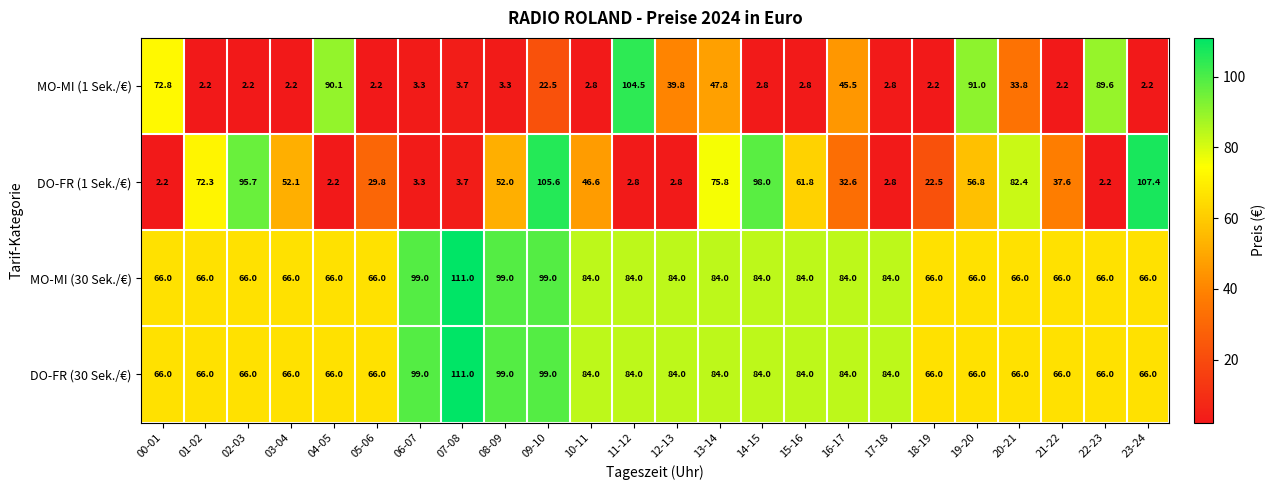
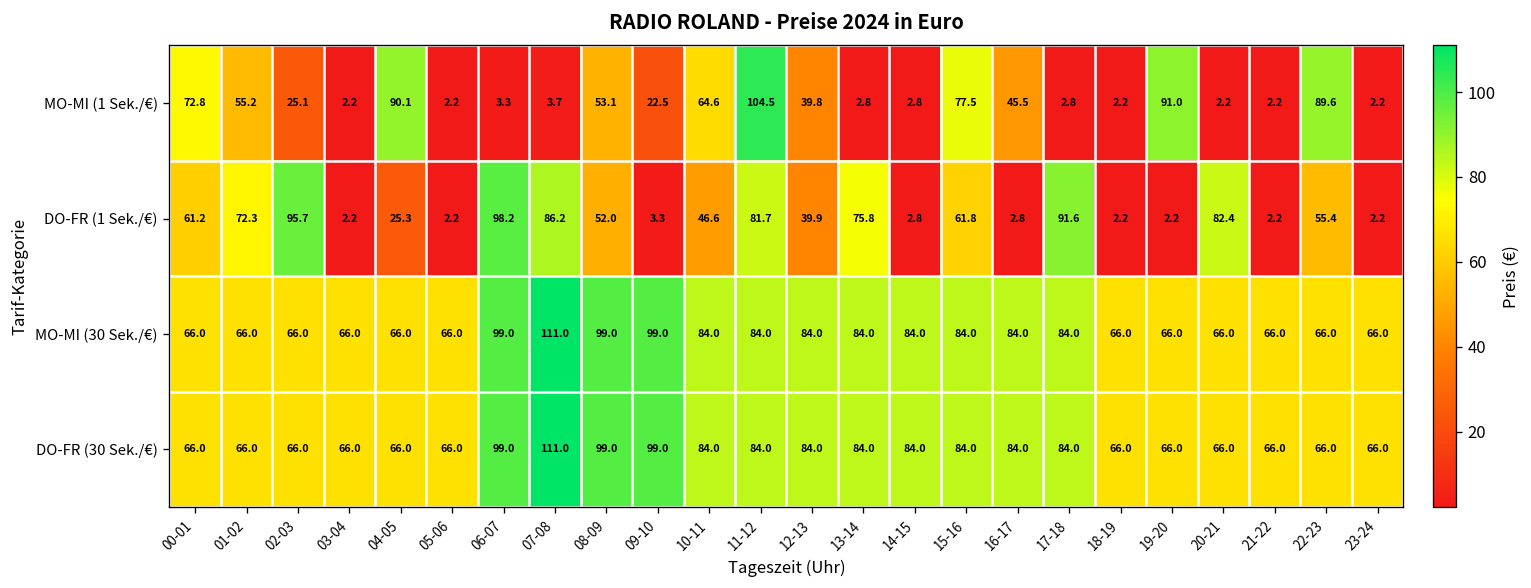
MO-MI (1 Sek./€), 01-02: 2.2 -> 55.2
MO-MI (1 Sek./€), 02-03: 2.2 -> 25.1
MO-MI (1 Sek./€), 08-09: 3.3 -> 53.1
MO-MI (1 Sek./€), 10-11: 2.8 -> 64.6
MO-MI (1 Sek./€), 13-14: 47.8 -> 2.8
MO-MI (1 Sek./€), 15-16: 2.8 -> 77.5
MO-MI (1 Sek./€), 20-21: 33.8 -> 2.2
DO-FR (1 Sek./€), 00-01: 2.2 -> 61.2
DO-FR (1 Sek./€), 03-04: 52.1 -> 2.2
DO-FR (1 Sek./€), 04-05: 2.2 -> 25.3
DO-FR (1 Sek./€), 05-06: 29.8 -> 2.2
DO-FR (1 Sek./€), 06-07: 3.3 -> 98.2
DO-FR (1 Sek./€), 07-08: 3.7 -> 86.2
DO-FR (1 Sek./€), 09-10: 105.6 -> 3.3
DO-FR (1 Sek./€), 11-12: 2.8 -> 81.7
DO-FR (1 Sek./€), 12-13: 2.8 -> 39.9
DO-FR (1 Sek./€), 14-15: 98.0 -> 2.8
DO-FR (1 Sek./€), 16-17: 32.6 -> 2.8
DO-FR (1 Sek./€), 17-18: 2.8 -> 91.6
DO-FR (1 Sek./€), 18-19: 22.5 -> 2.2
DO-FR (1 Sek./€), 19-20: 56.8 -> 2.2
DO-FR (1 Sek./€), 21-22: 37.6 -> 2.2
DO-FR (1 Sek./€), 22-23: 2.2 -> 55.4
DO-FR (1 Sek./€), 23-24: 107.4 -> 2.2
